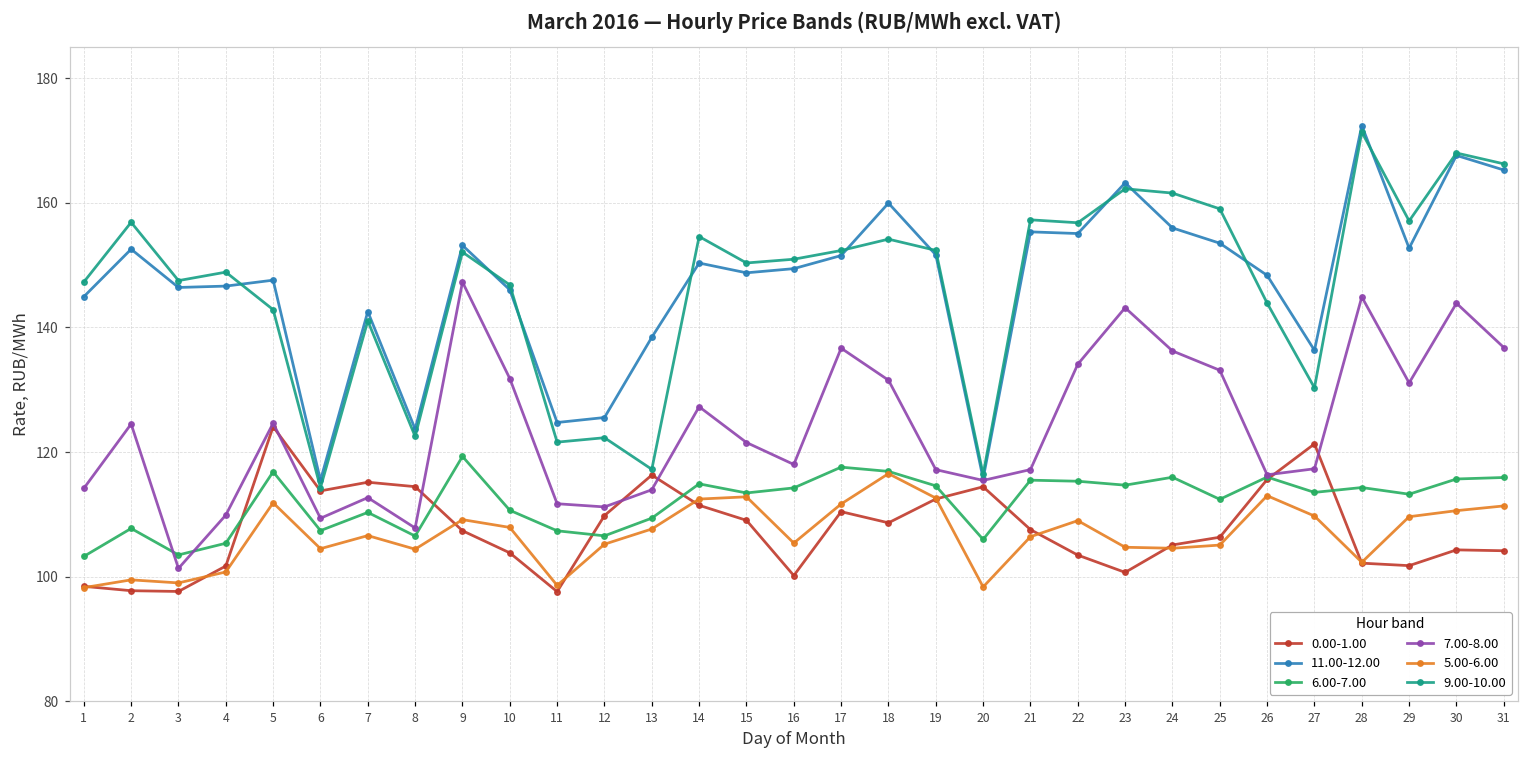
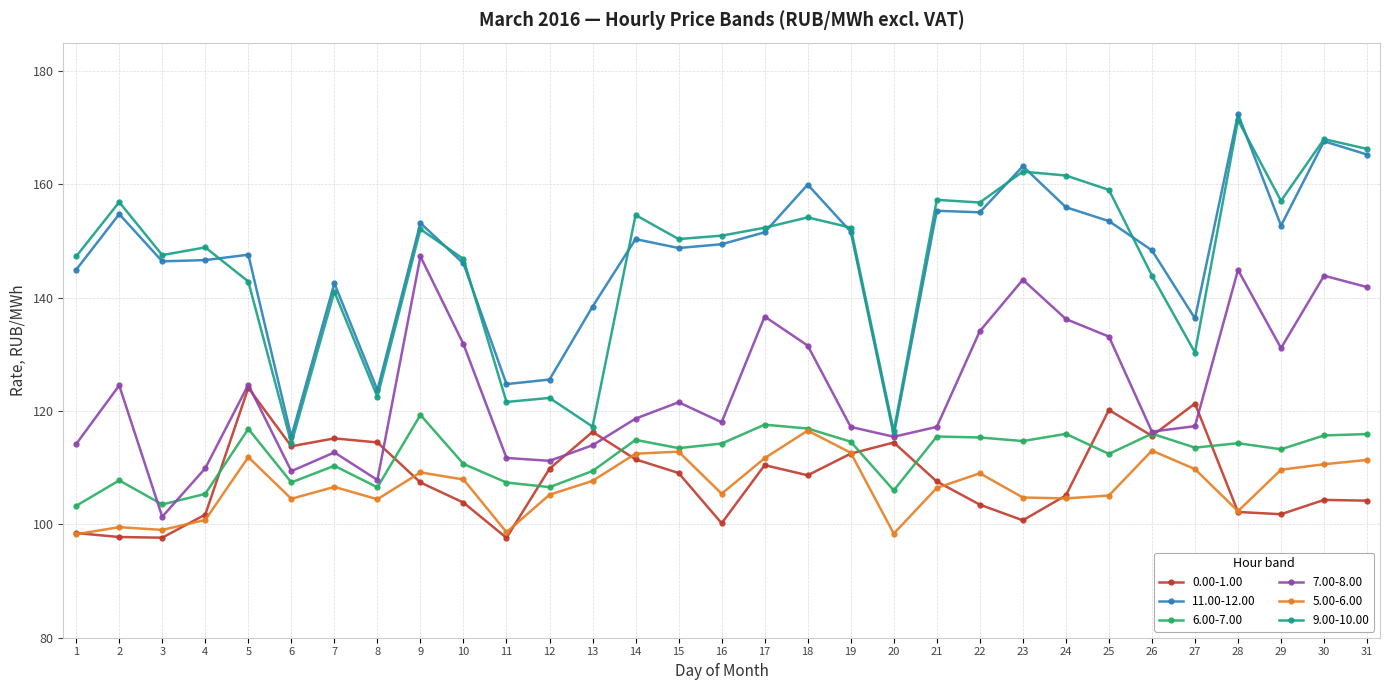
11.00-12.00, 2: 153 -> 155
7.00-8.00, 14: 127 -> 119
0.00-1.00, 25: 106 -> 120
7.00-8.00, 31: 137 -> 142
